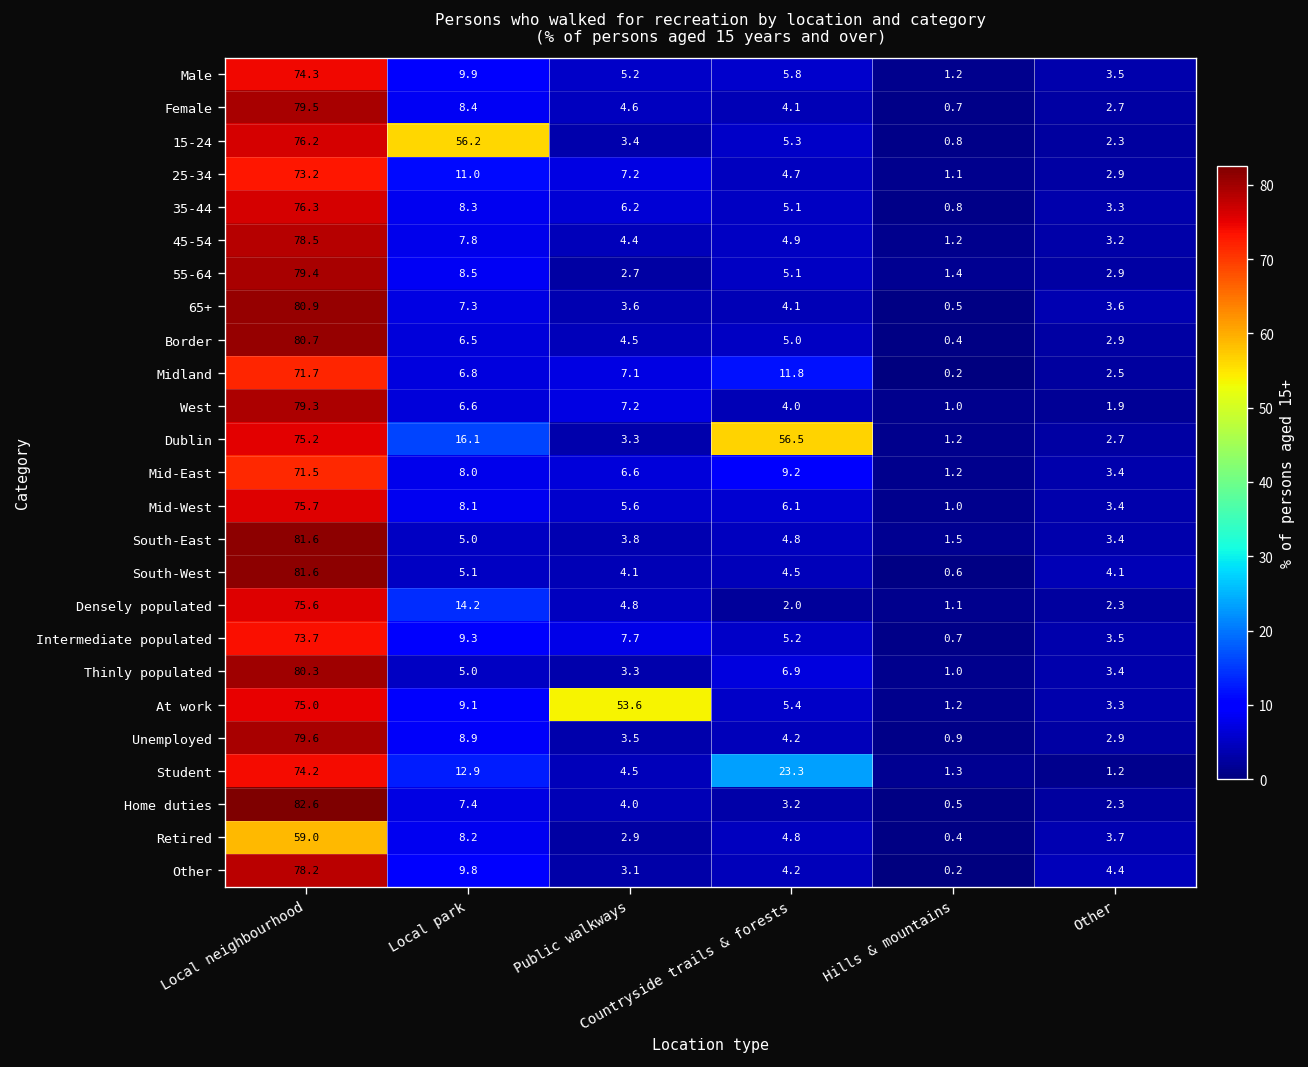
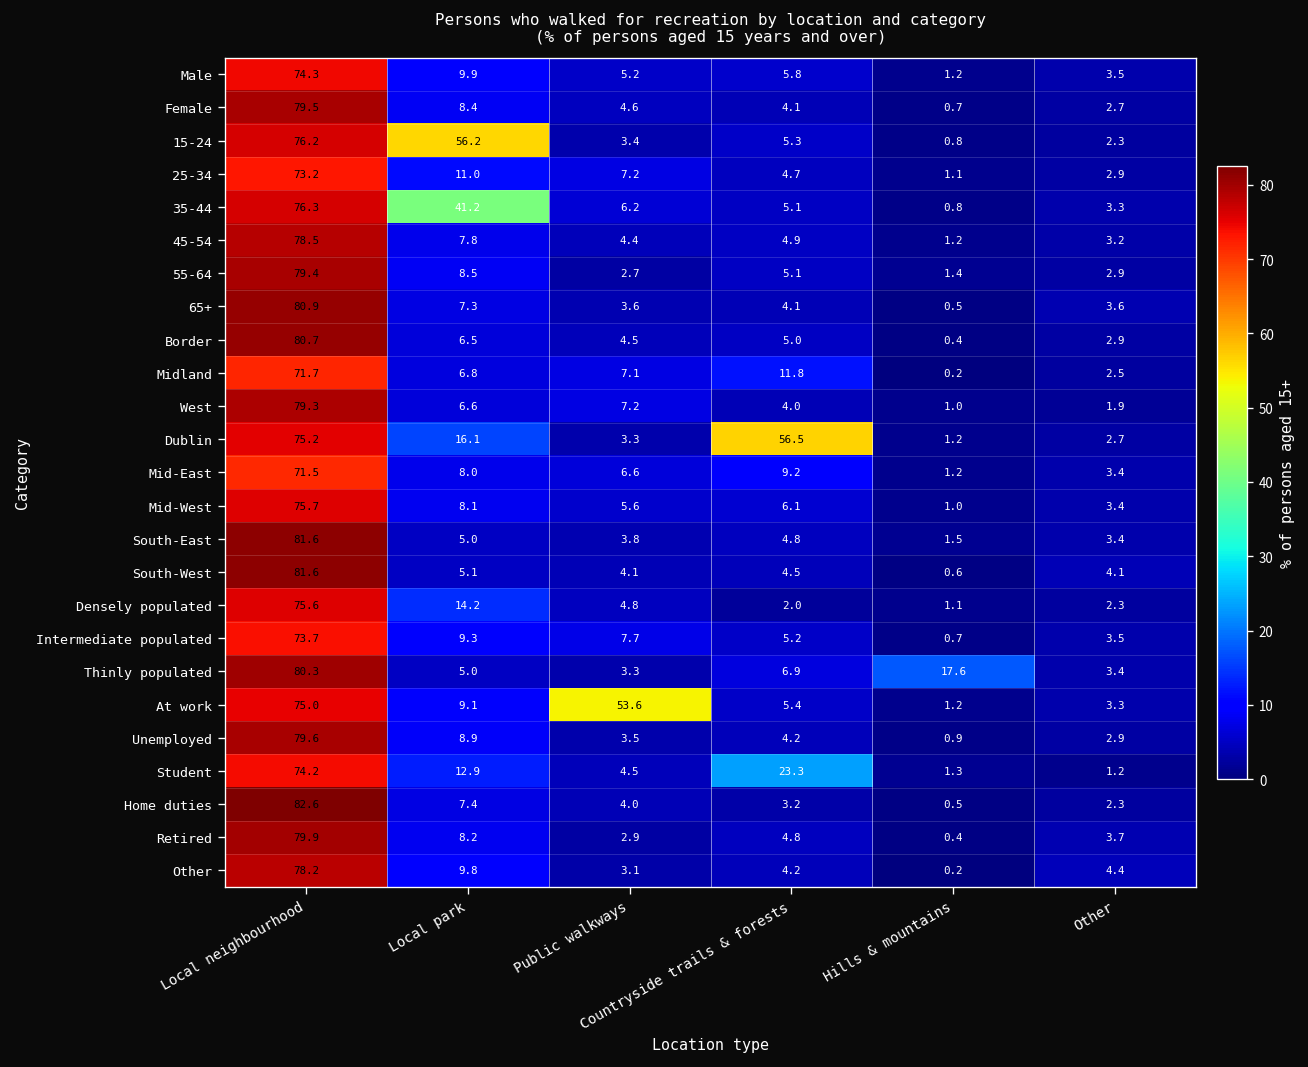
35-44, Local park: 8.3 -> 41.2
Thinly populated, Hills & mountains: 1.0 -> 17.6
Retired, Local neighbourhood: 59.0 -> 79.9
